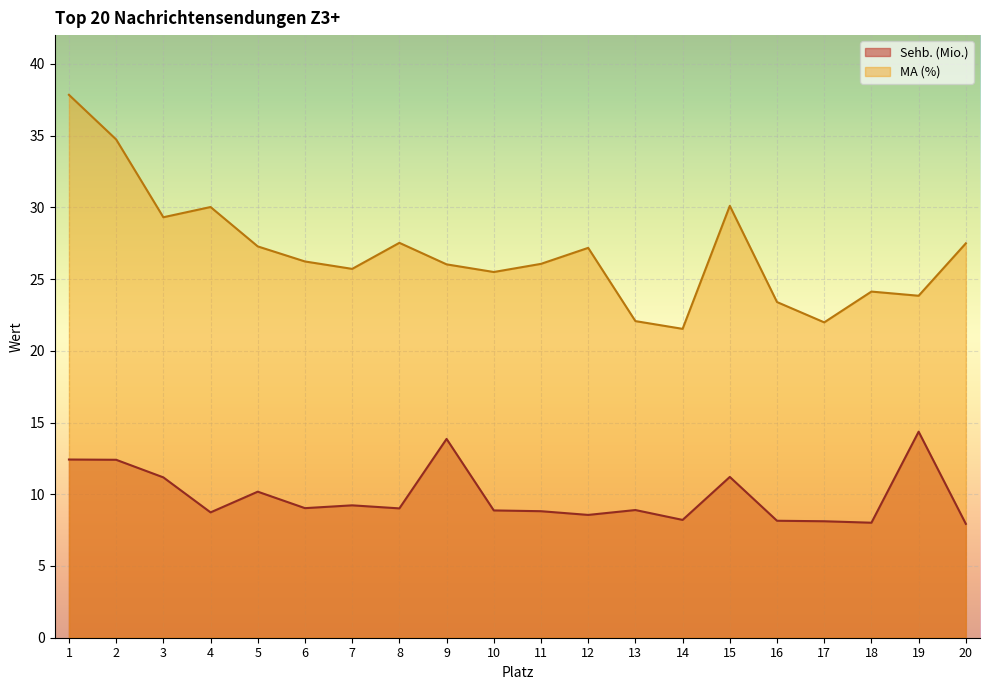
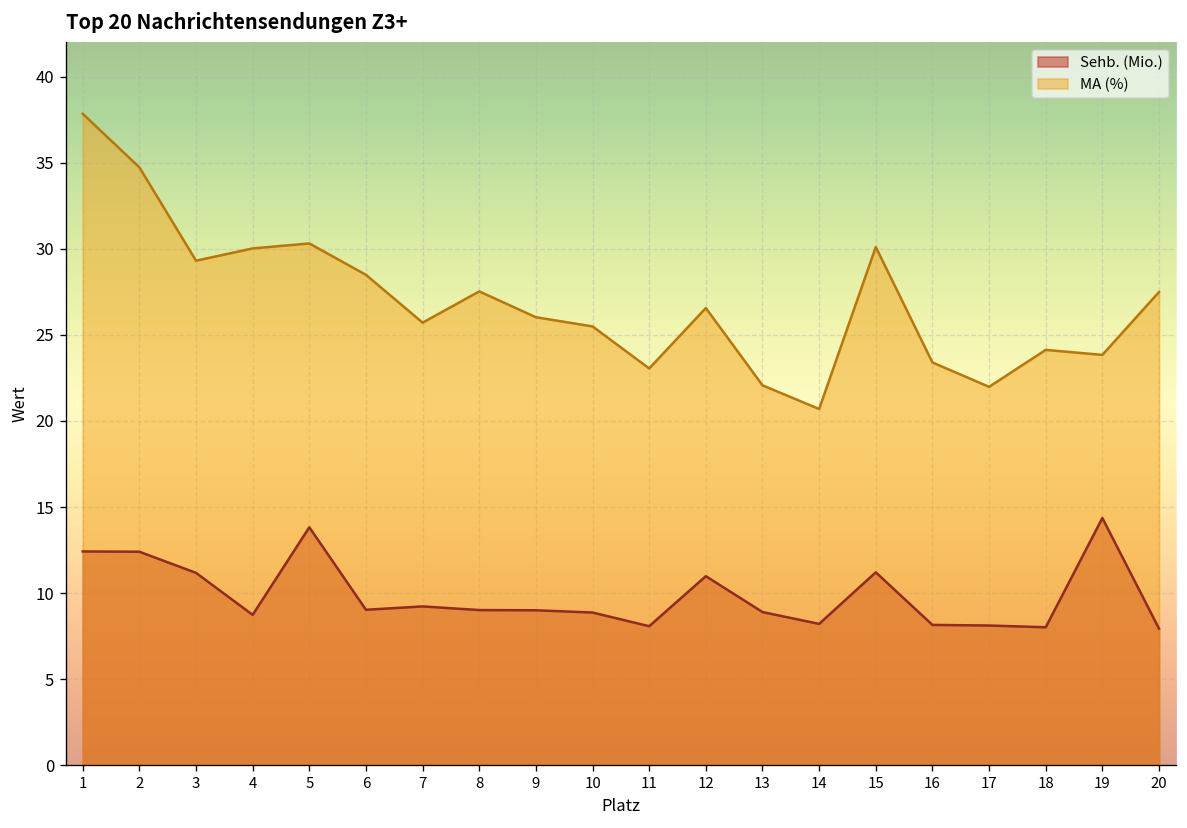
Sehb. (Mio.), 5: 10.2 -> 13.8
MA (%), 5: 27.3 -> 30.3
MA (%), 6: 26.2 -> 28.5
Sehb. (Mio.), 9: 13.9 -> 9.0
Sehb. (Mio.), 11: 8.8 -> 8.1
MA (%), 11: 26.1 -> 23.0
Sehb. (Mio.), 12: 8.6 -> 11.0
MA (%), 12: 27.2 -> 26.6
MA (%), 14: 21.5 -> 20.7
